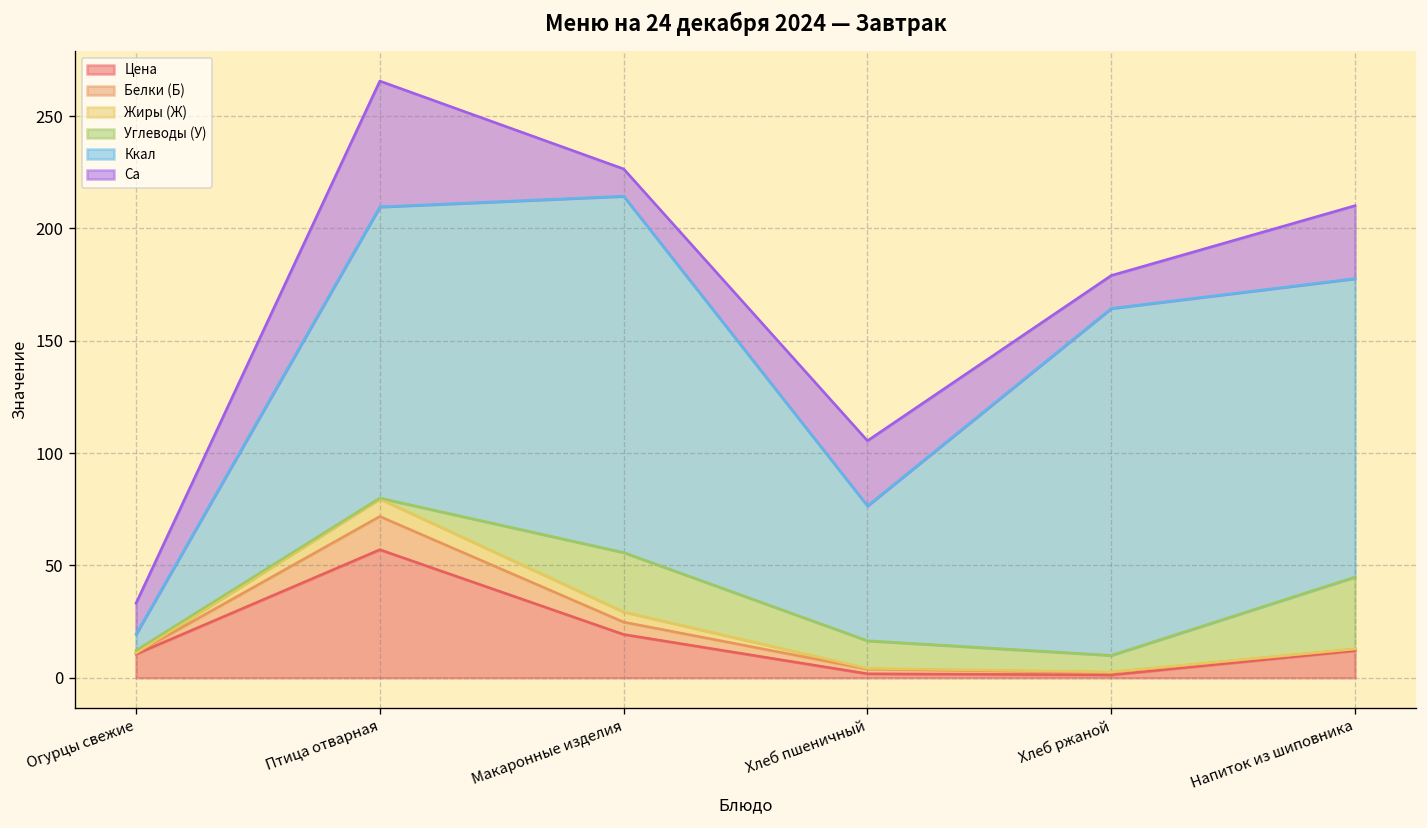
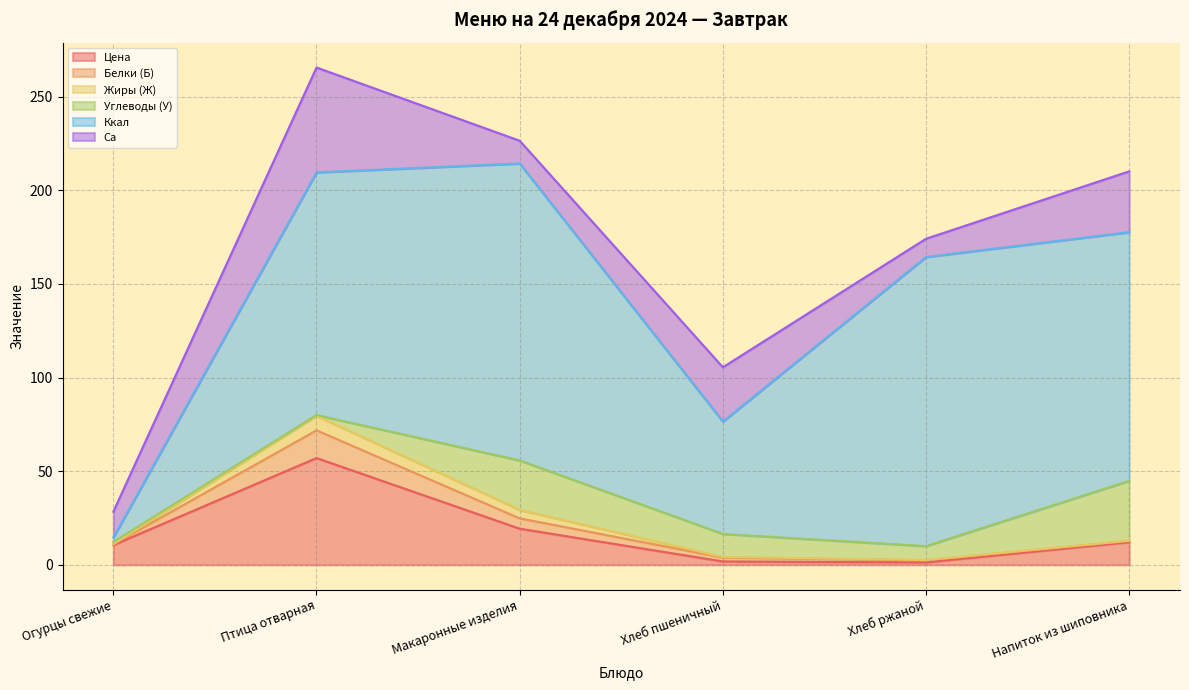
Ккал, Огурцы свежие: 7 -> 2
Ca, Хлеб ржаной: 15 -> 10
